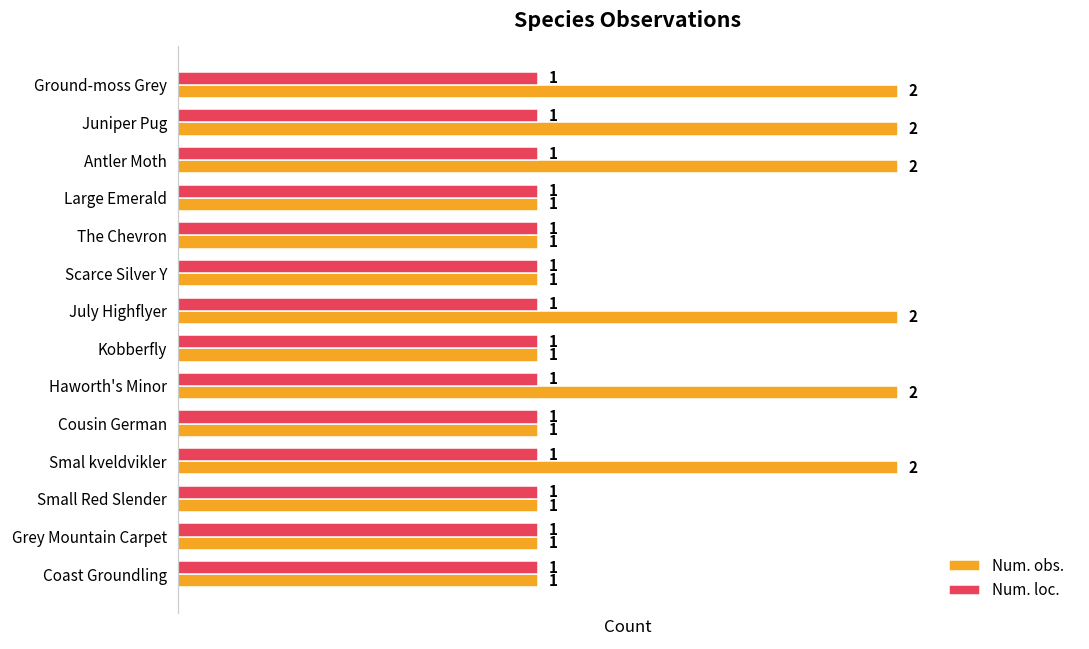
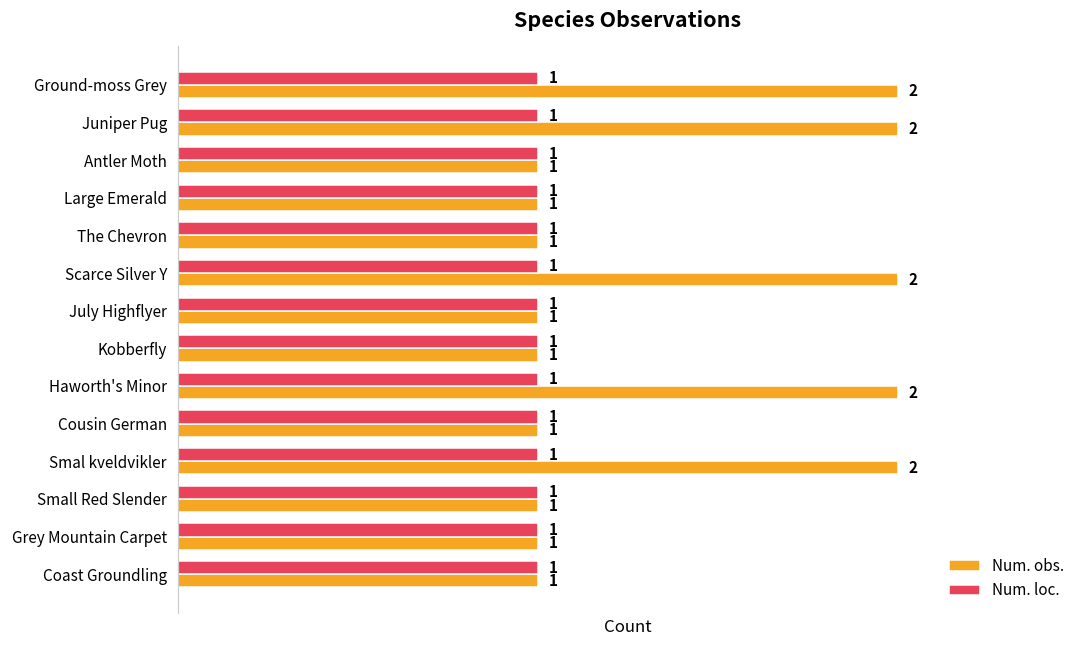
Num. obs., Antler Moth: 2 -> 1
Num. obs., Scarce Silver Y: 1 -> 2
Num. obs., July Highflyer: 2 -> 1
